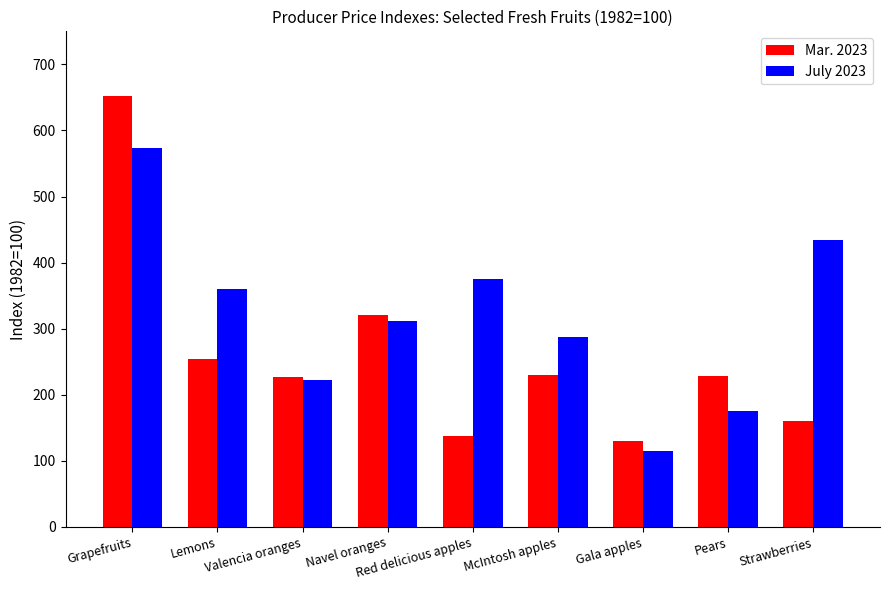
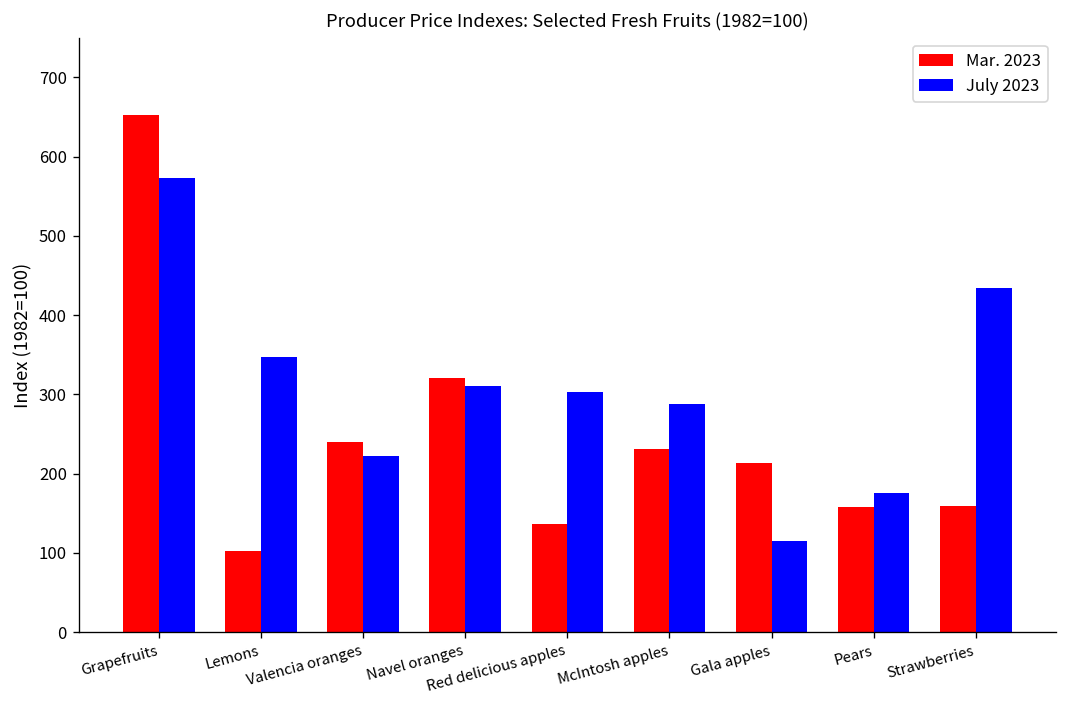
Mar. 2023, Lemons: 250 -> 100
July 2023, Lemons: 360 -> 350
Mar. 2023, Valencia oranges: 230 -> 240
July 2023, Red delicious apples: 380 -> 300
Mar. 2023, Gala apples: 130 -> 210
Mar. 2023, Pears: 230 -> 160
